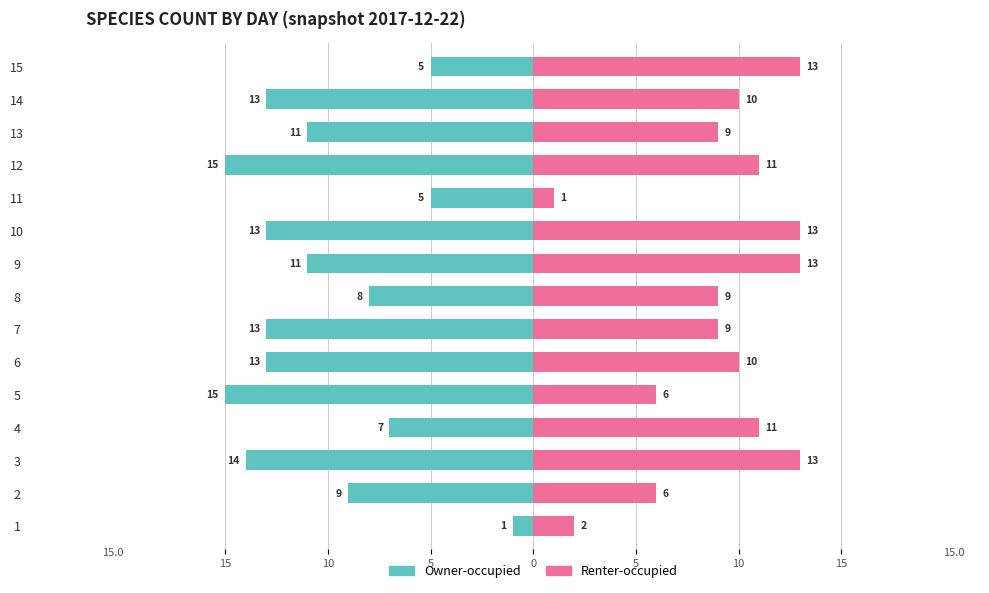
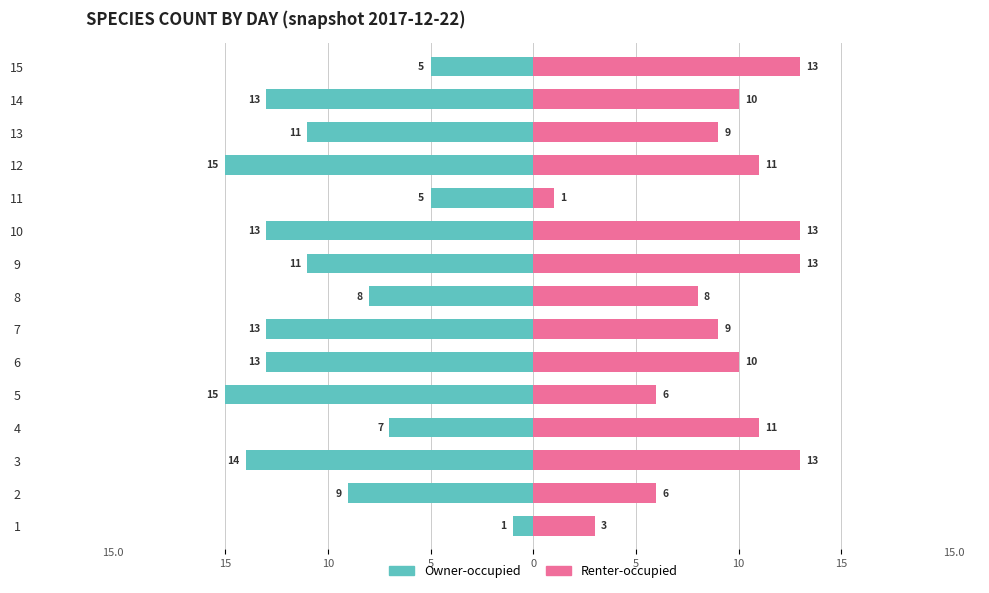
Renter-occupied, 8: 9 -> 8
Renter-occupied, 1: 2 -> 3
